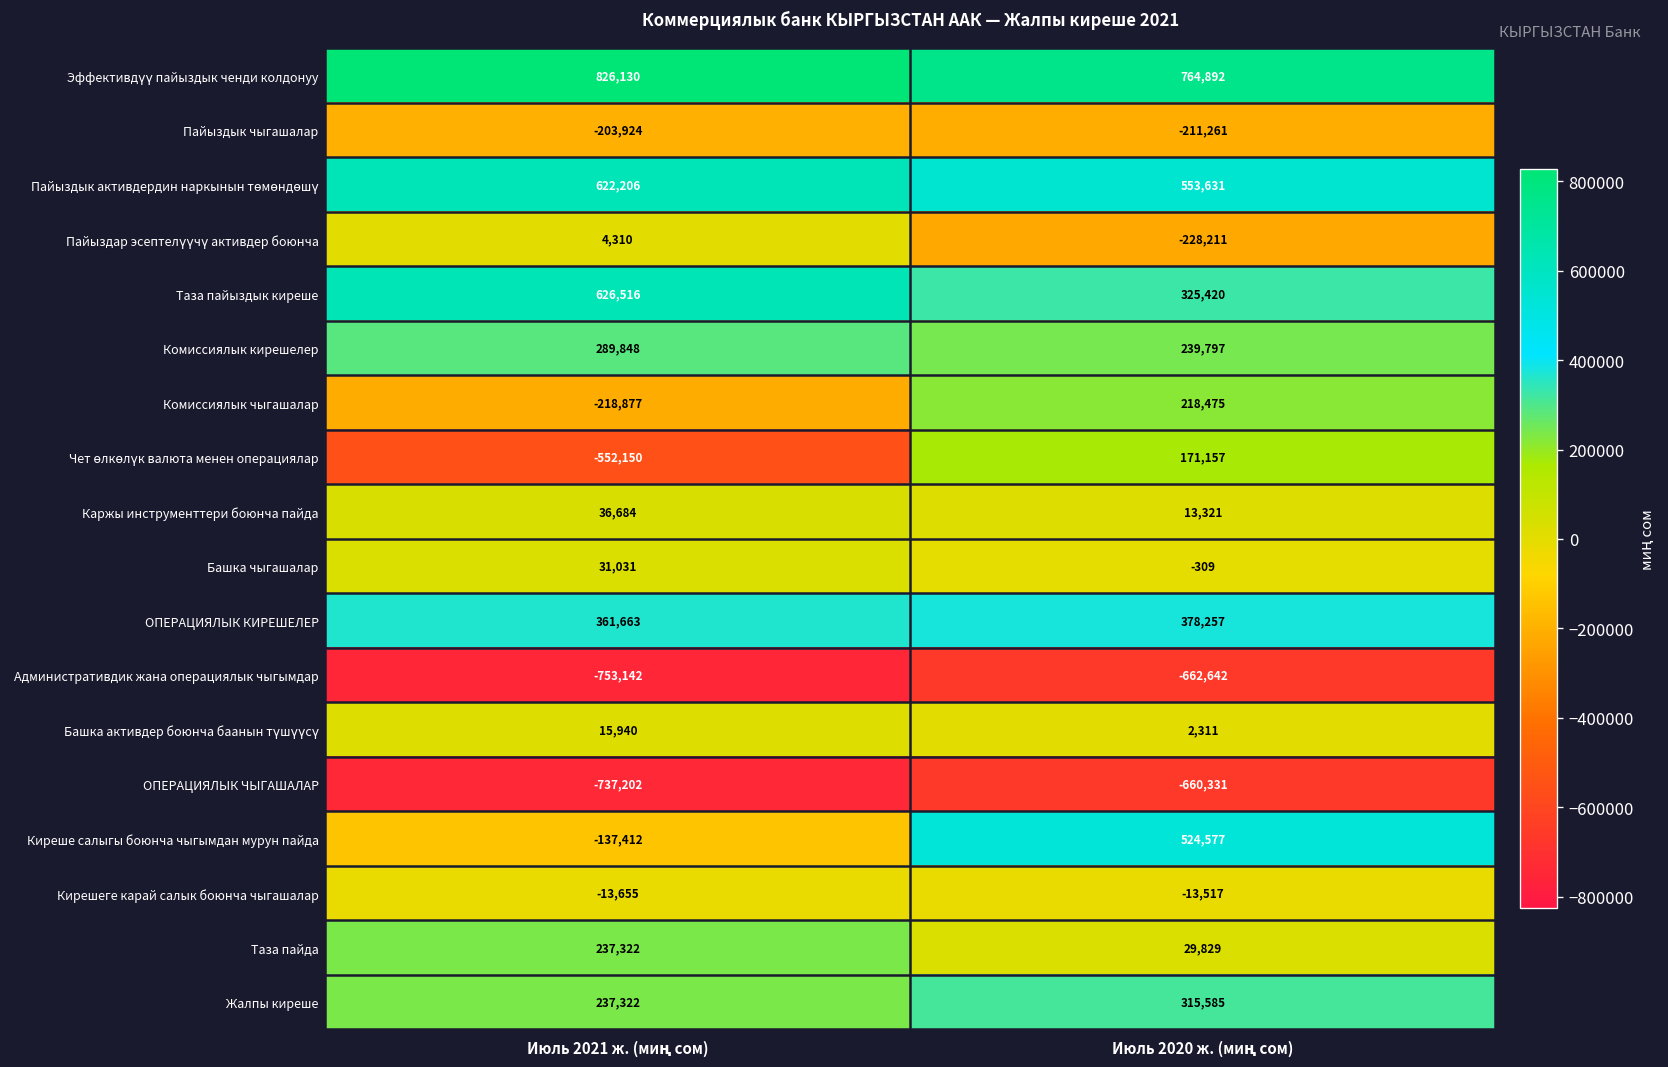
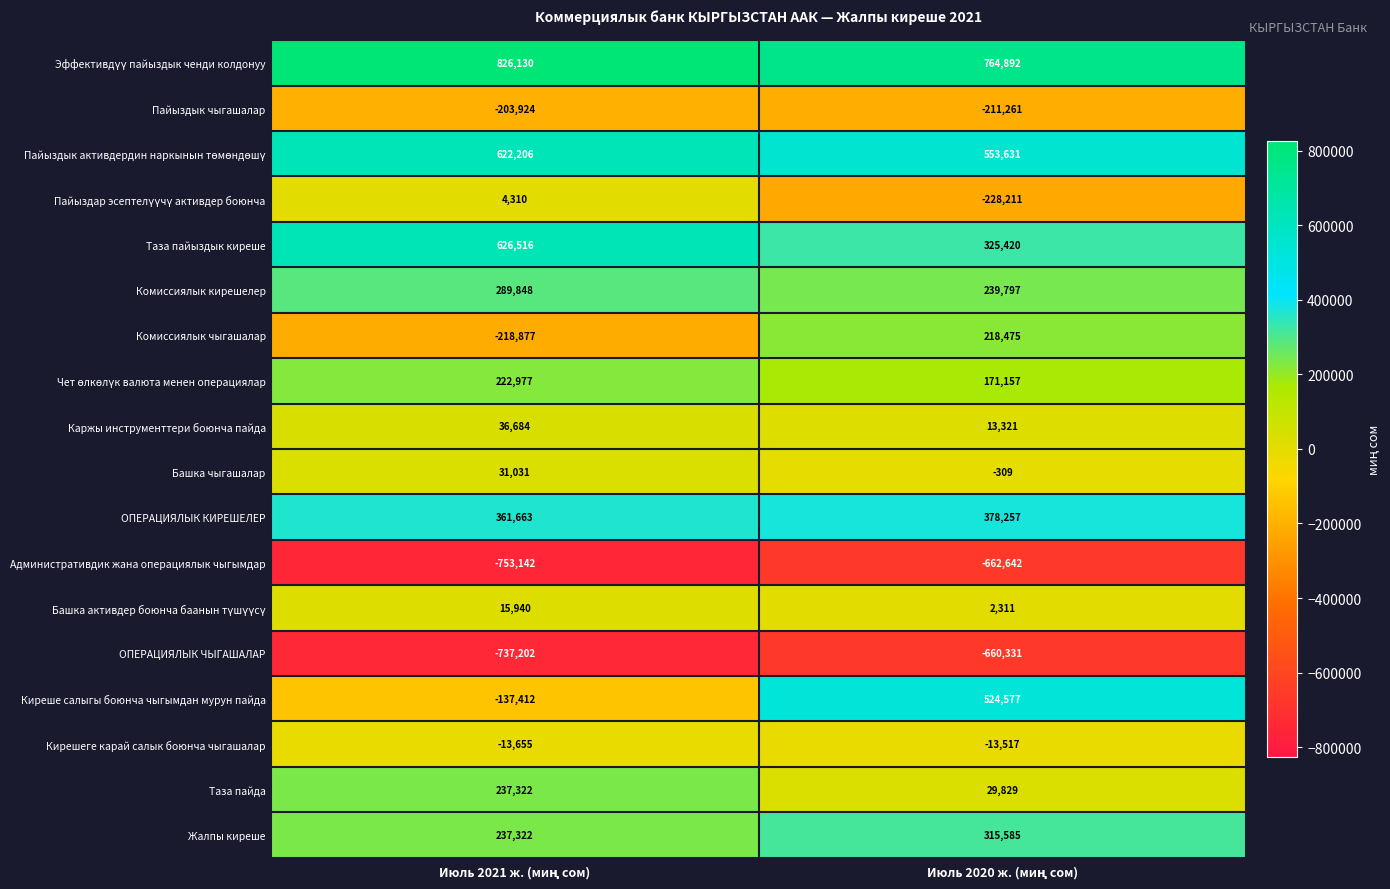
Чет өлкөлүк валюта менен операциялар, Июль 2021 ж. (миң сом): -552,150 -> 222,977
